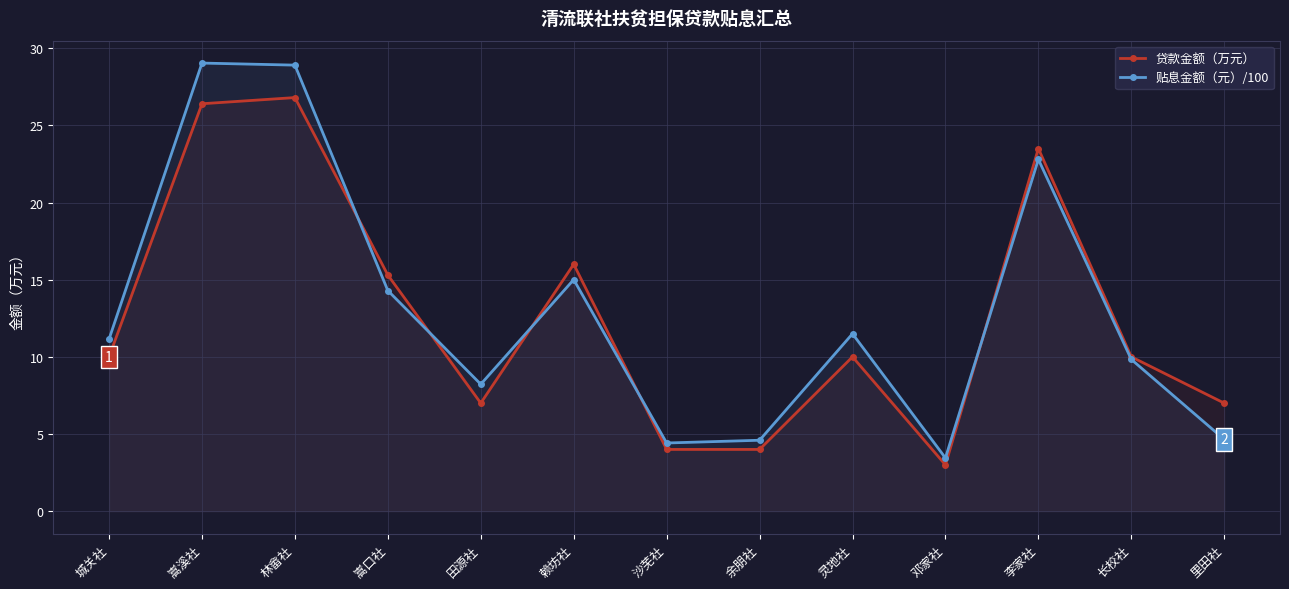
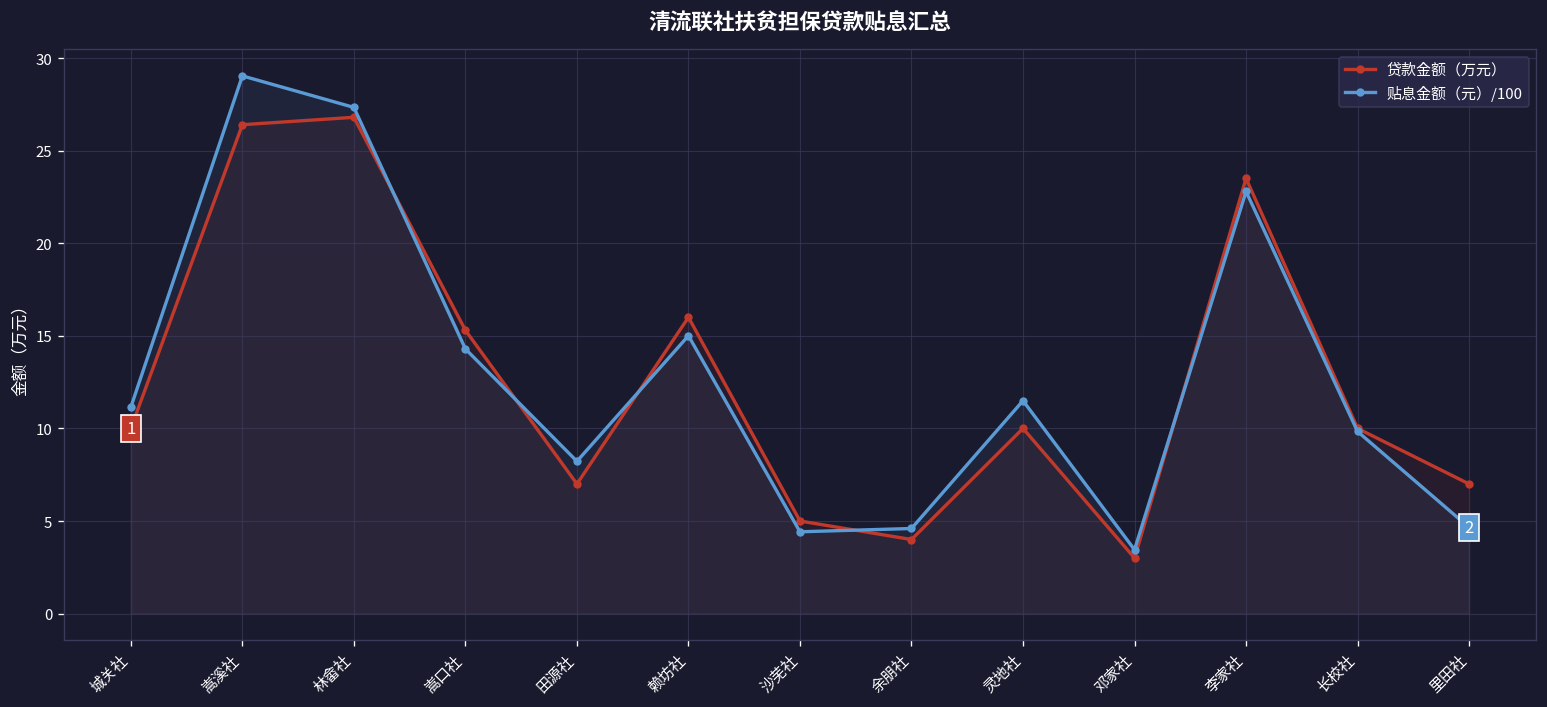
贴息金额（元）/100, 林畲社: 28.9 -> 27.3
贷款金额（万元）, 沙芜社: 4 -> 5
